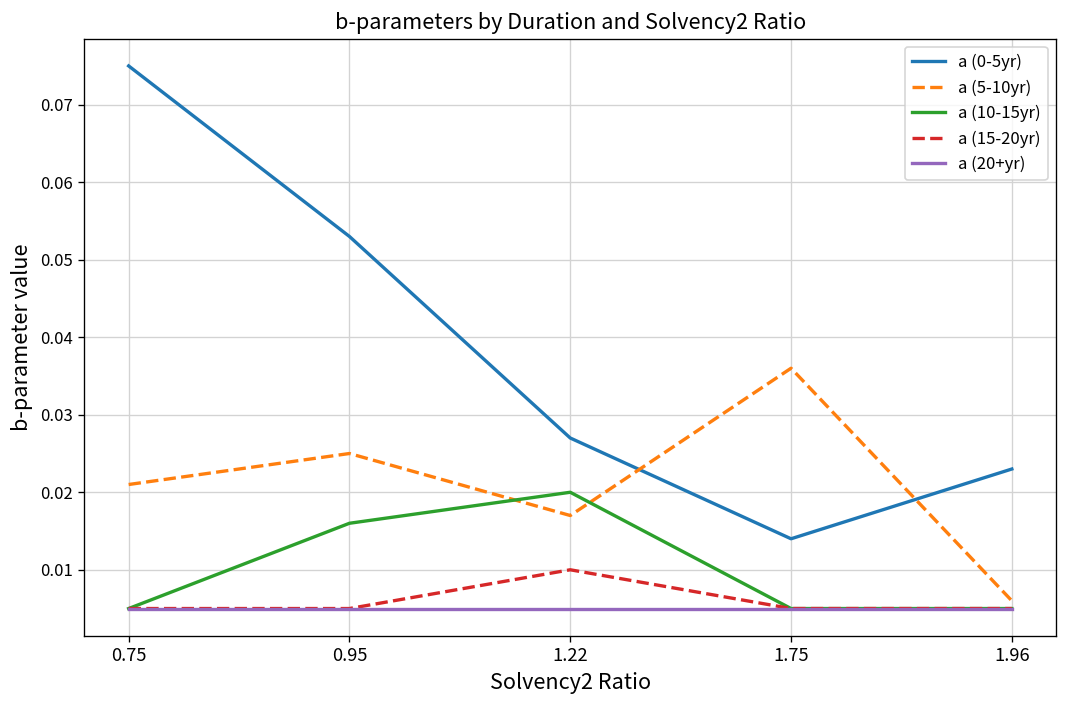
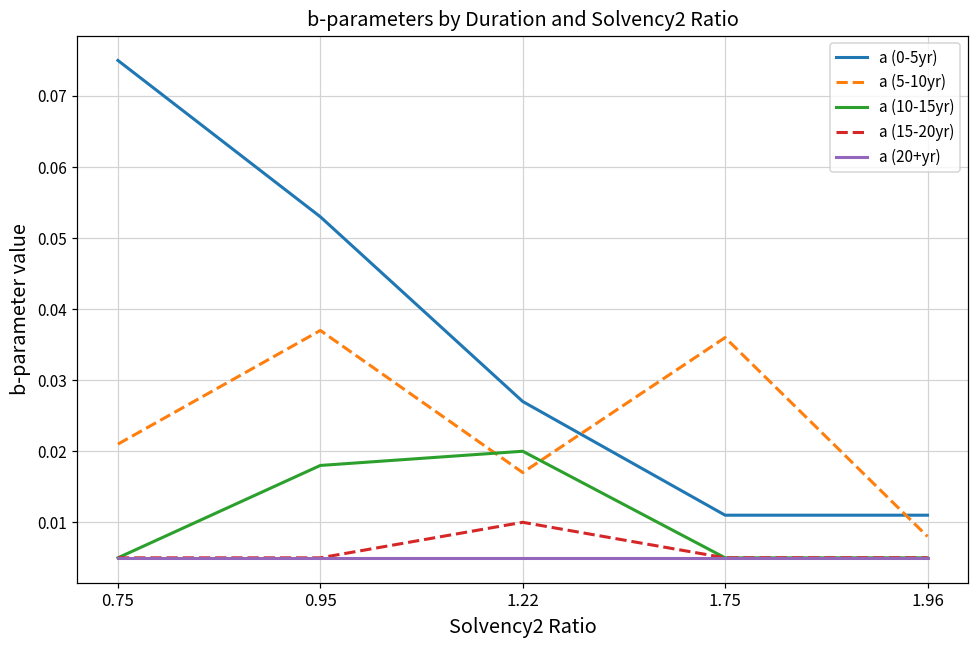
a (5-10yr), 0.95: 0.025 -> 0.037
a (10-15yr), 0.95: 0.016 -> 0.018
a (0-5yr), 1.75: 0.014 -> 0.011
a (0-5yr), 1.96: 0.023 -> 0.011
a (5-10yr), 1.96: 0.006 -> 0.008
